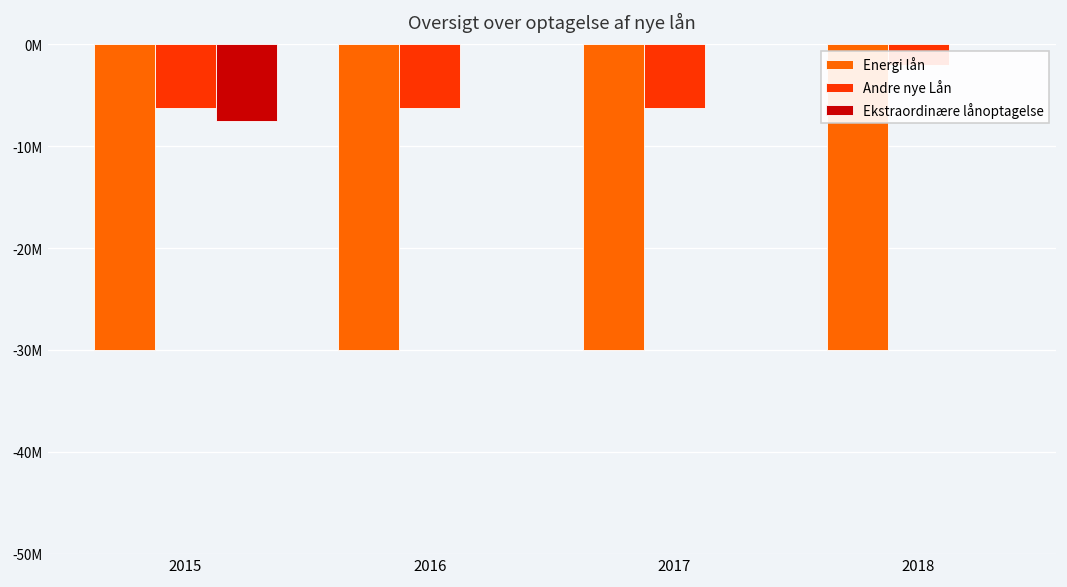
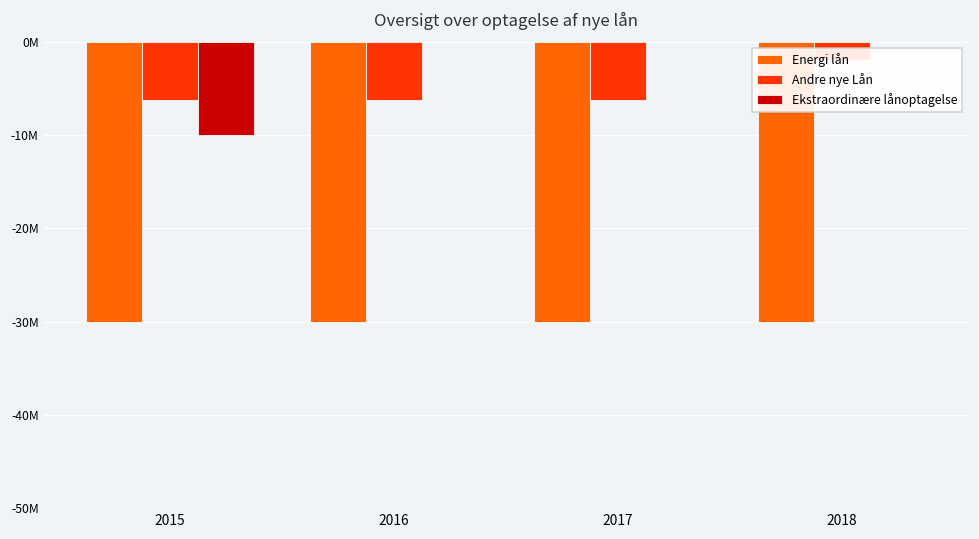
Ekstraordinære lånoptagelse, 2015: -8000000 -> -10000000
